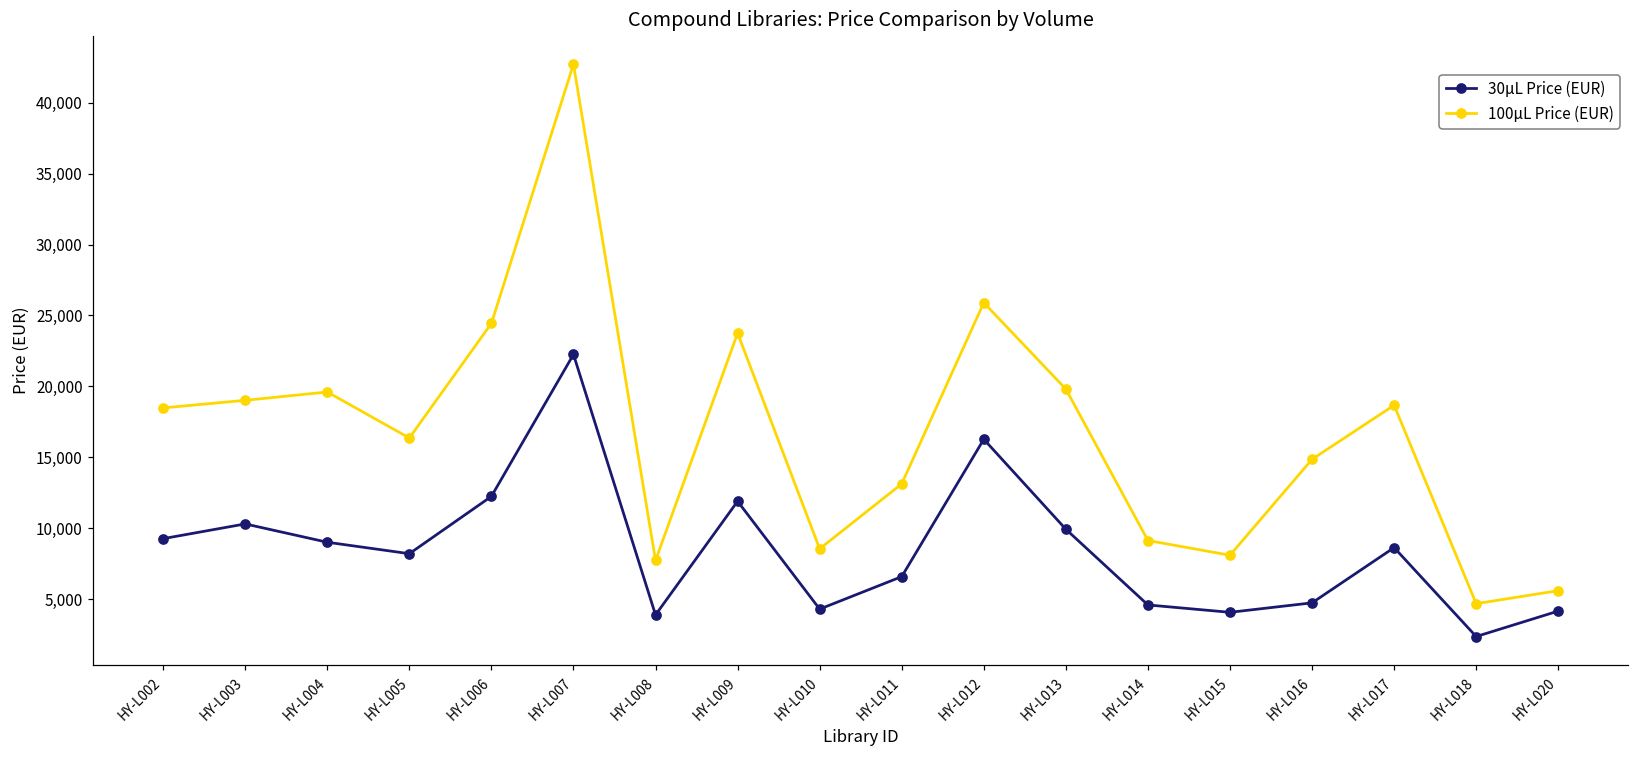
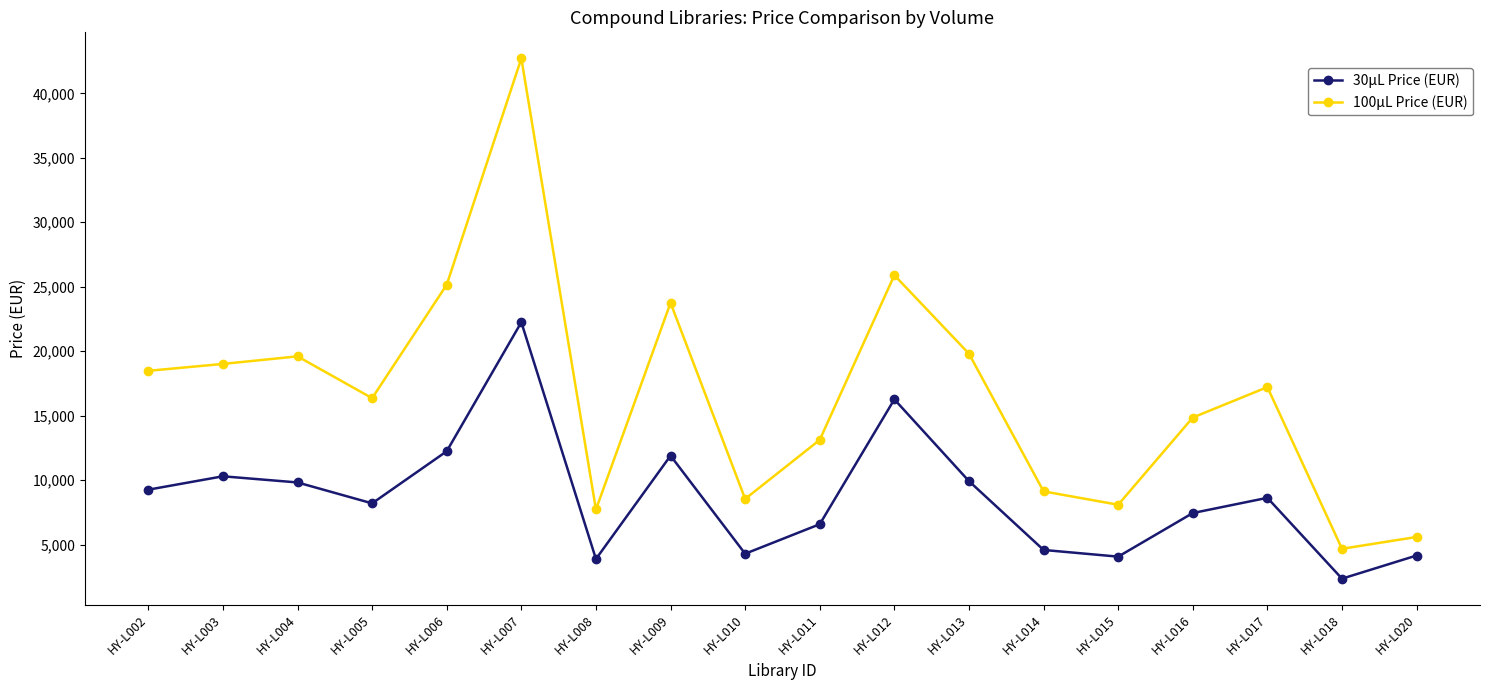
30μL Price (EUR), HY-L004: 9,000 -> 9,800
100μL Price (EUR), HY-L006: 24,400 -> 25,200
30μL Price (EUR), HY-L016: 4,700 -> 7,400
100μL Price (EUR), HY-L017: 18,700 -> 17,200
